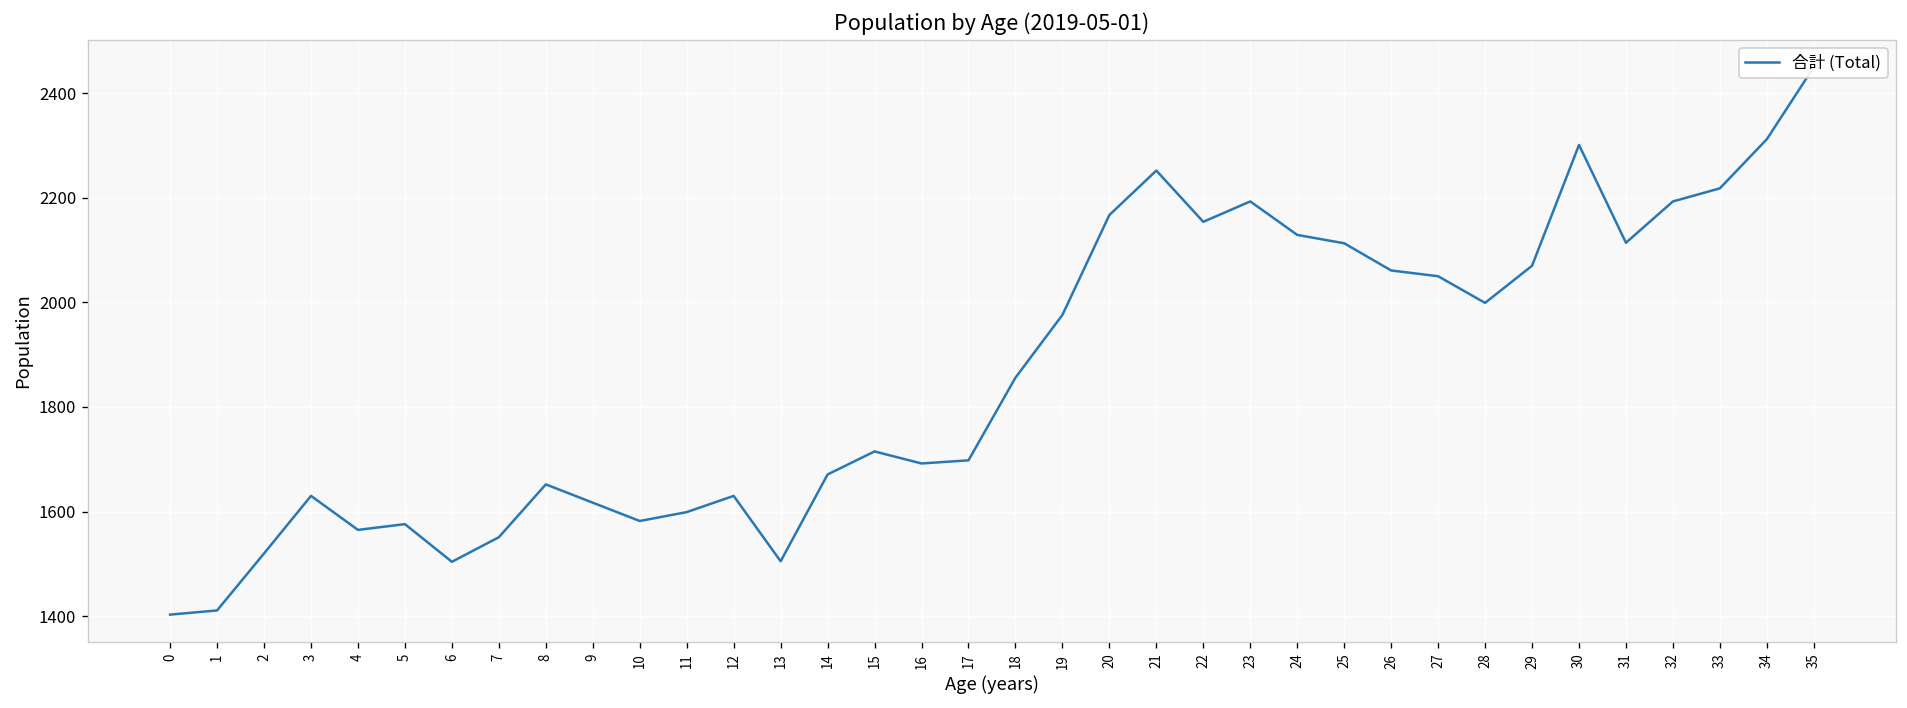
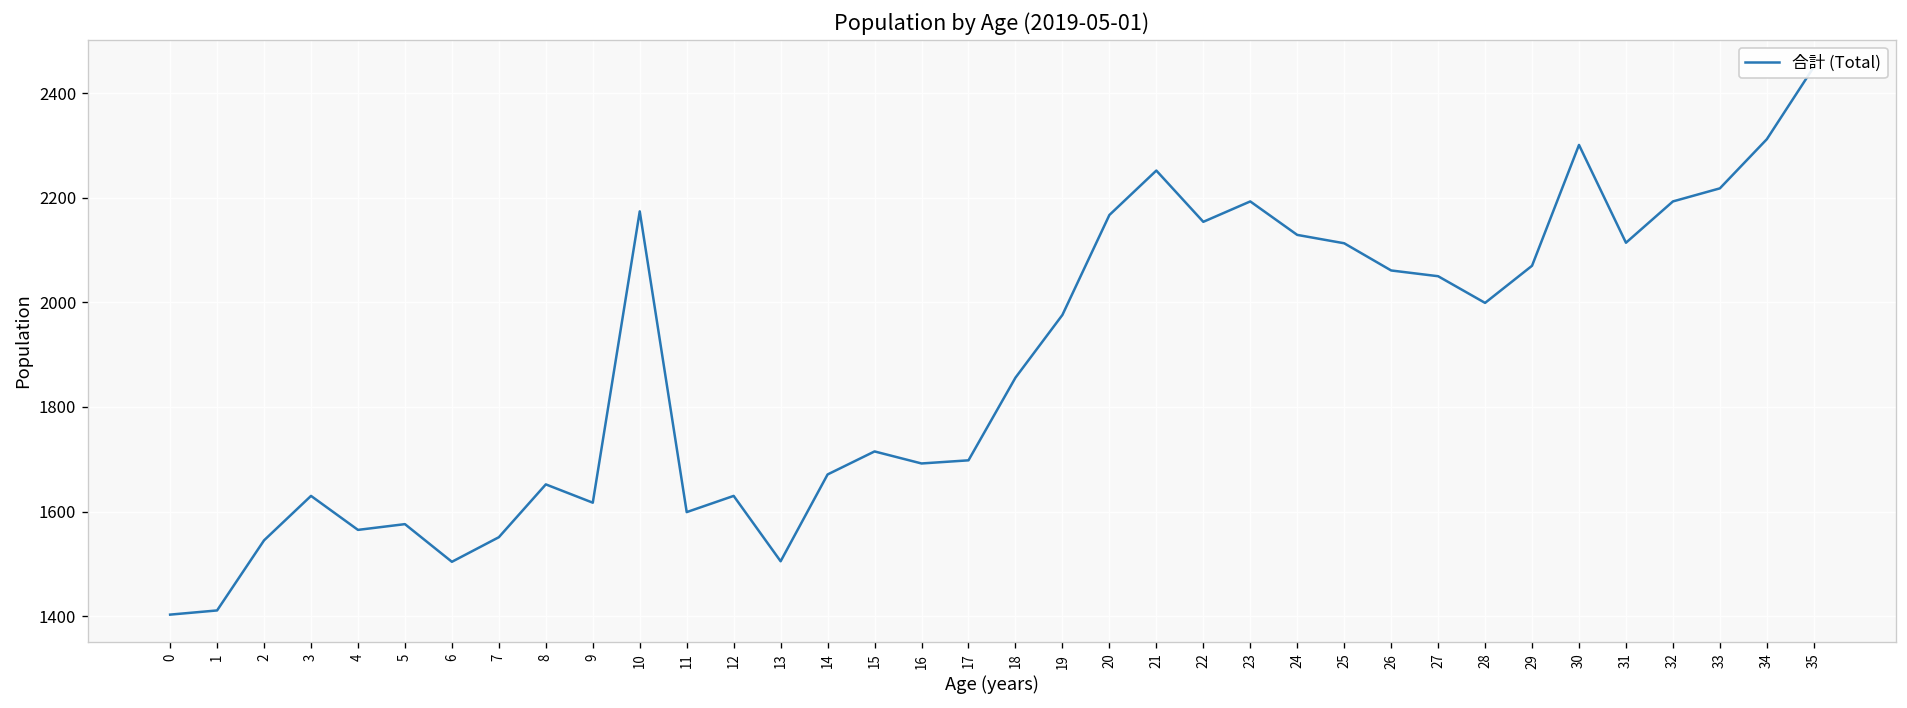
2: 1520 -> 1550
10: 1580 -> 2170
